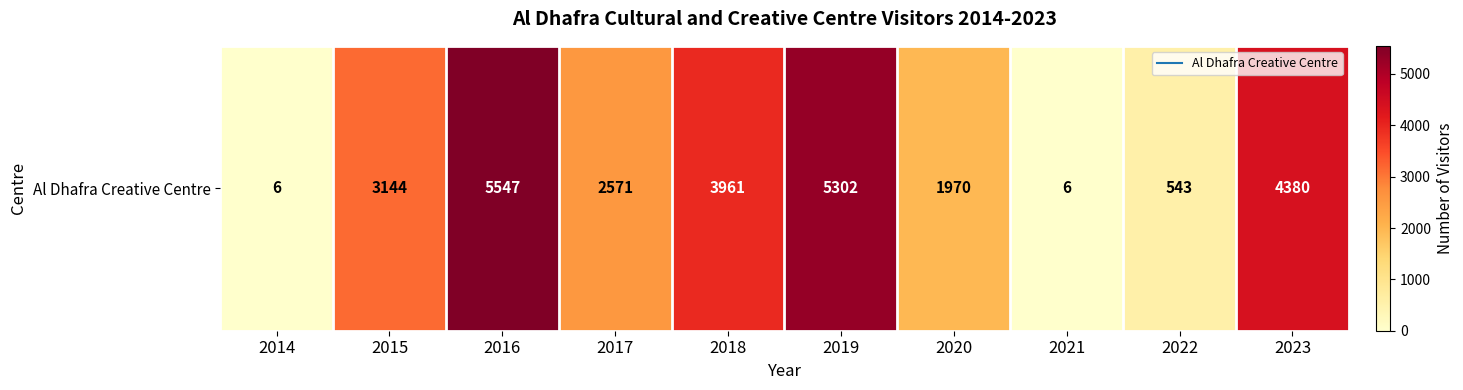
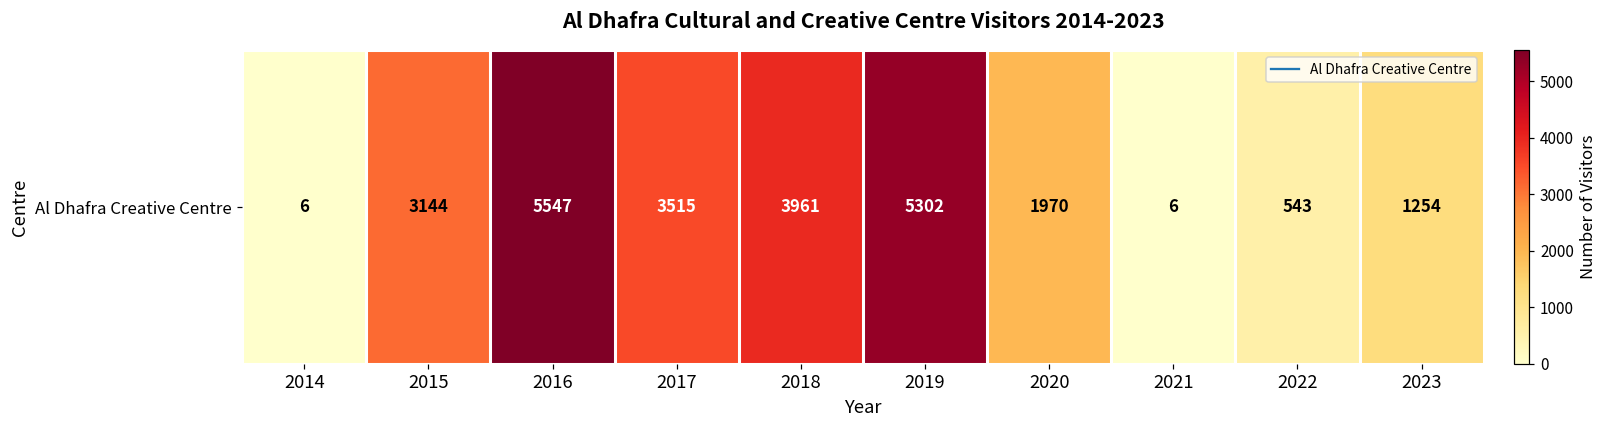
Al Dhafra Creative Centre, 2017: 2571 -> 3515
Al Dhafra Creative Centre, 2023: 4380 -> 1254
